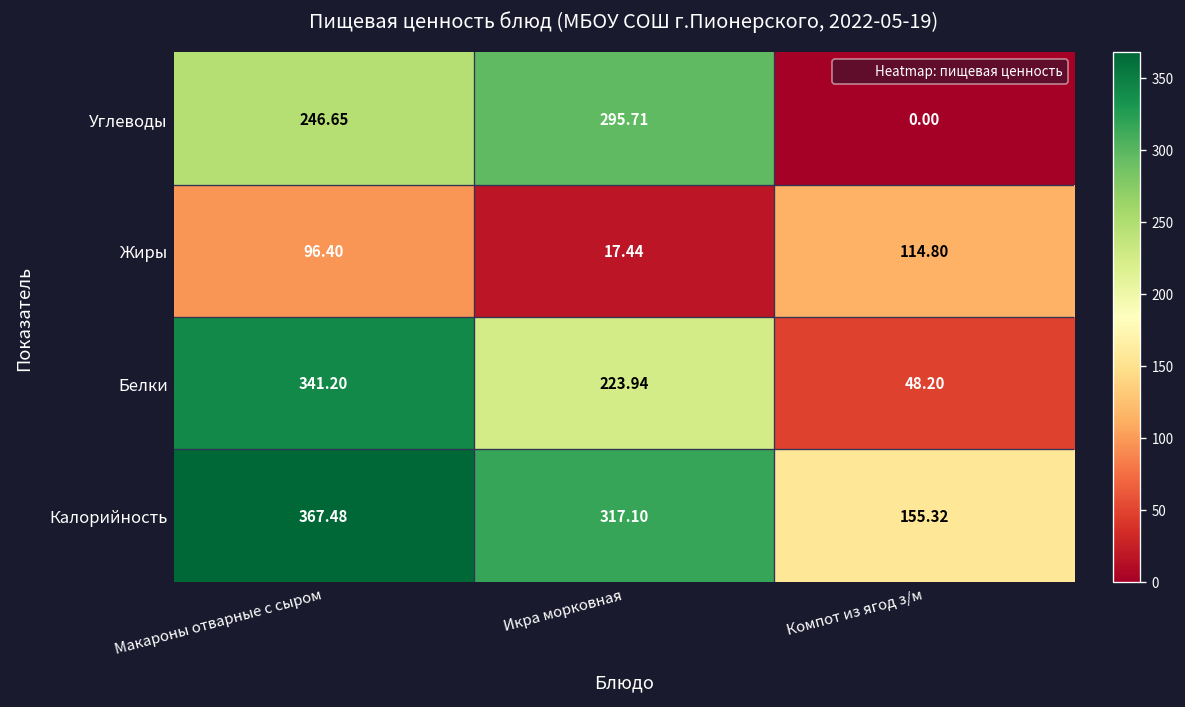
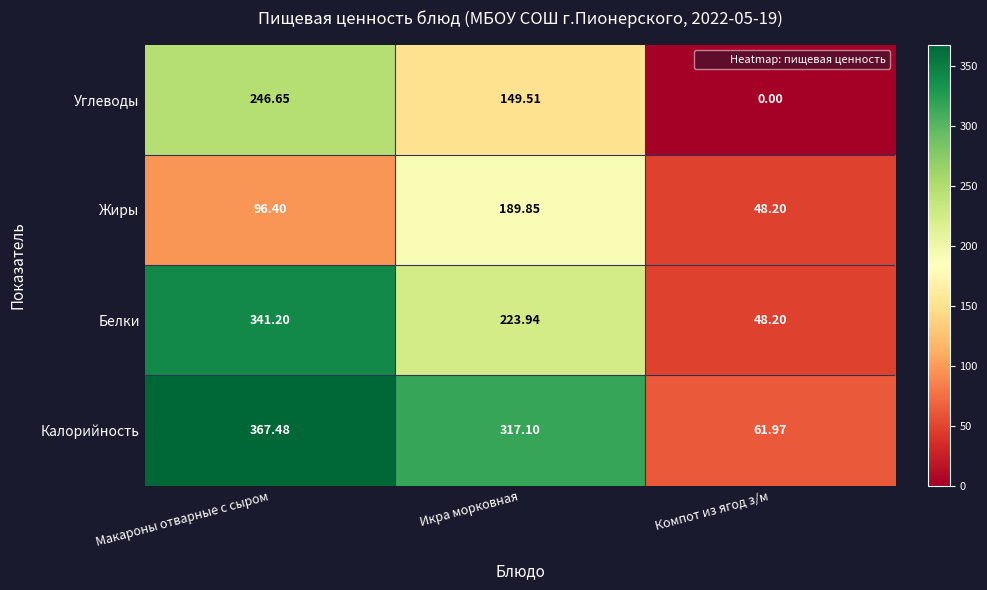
Углеводы, Икра морковная: 295.71 -> 149.51
Жиры, Икра морковная: 17.44 -> 189.85
Жиры, Компот из ягод з/м: 114.80 -> 48.20
Калорийность, Компот из ягод з/м: 155.32 -> 61.97
